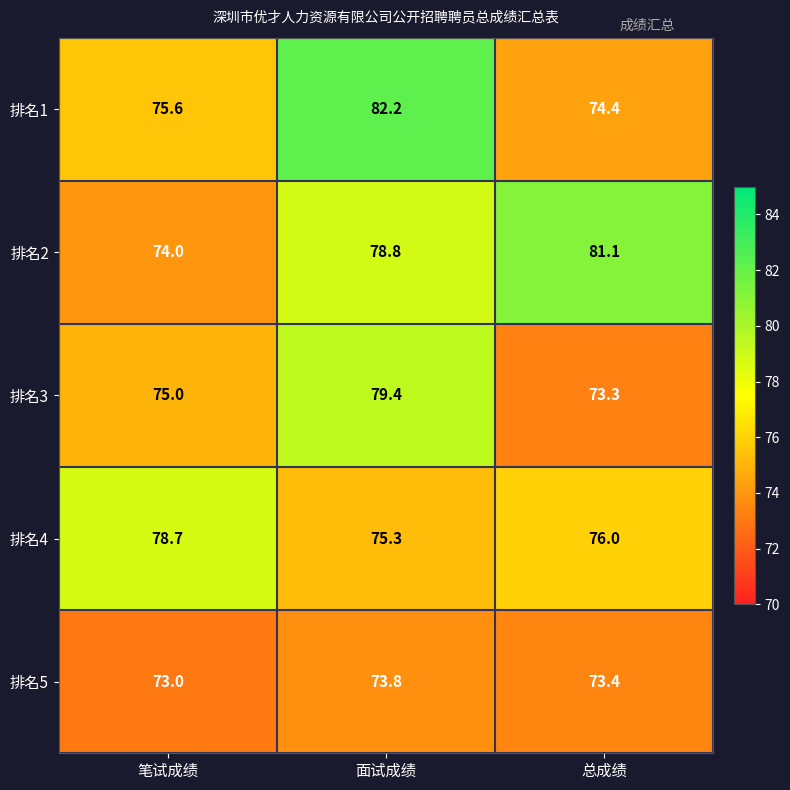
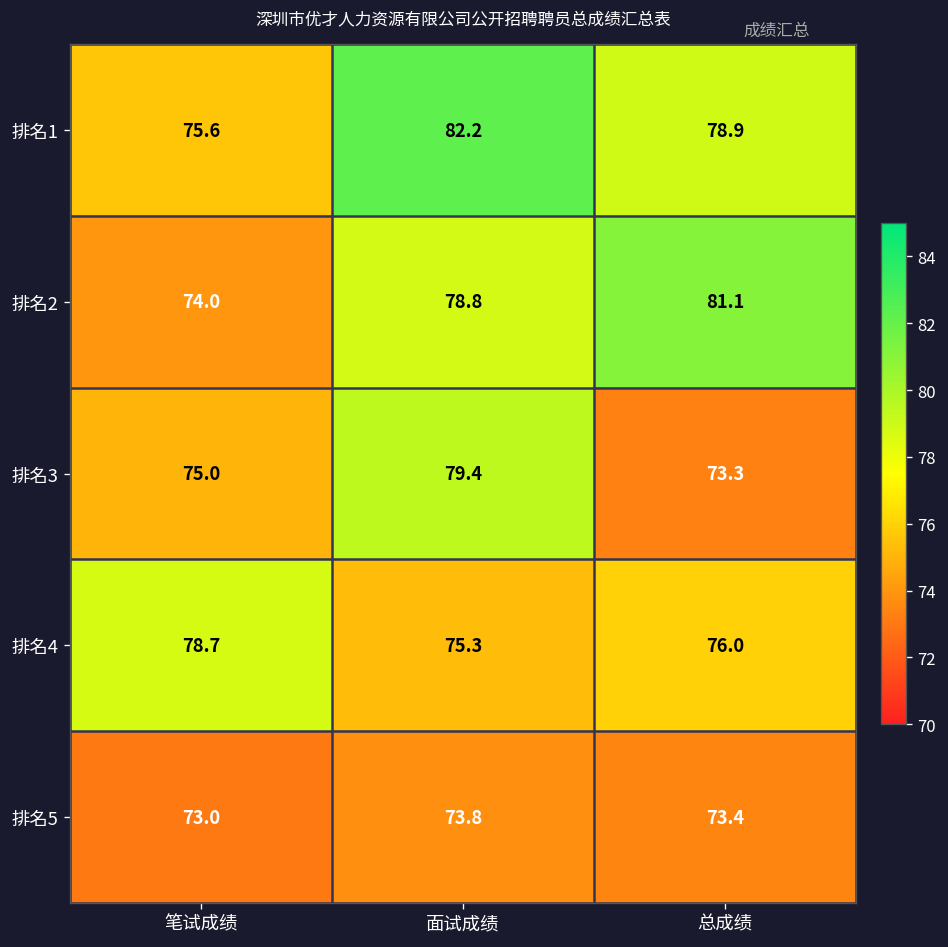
排名1, 总成绩: 74.4 -> 78.9
